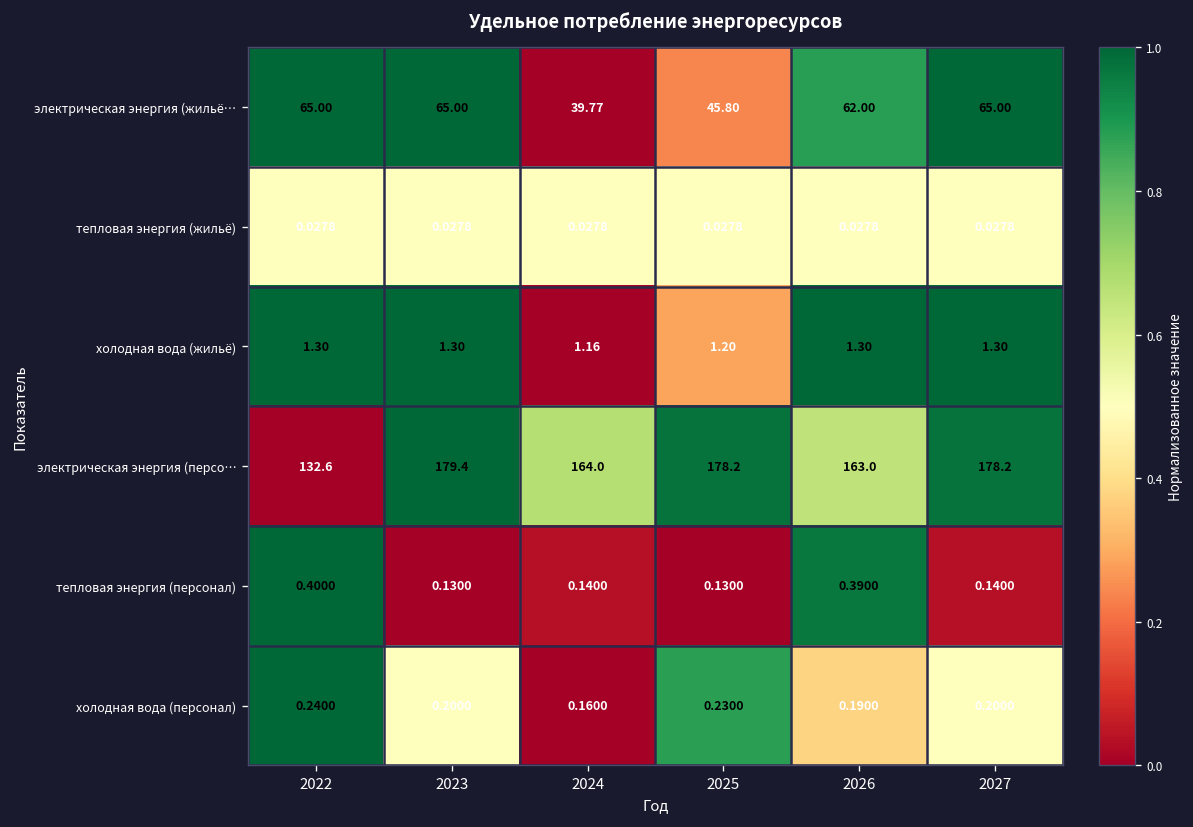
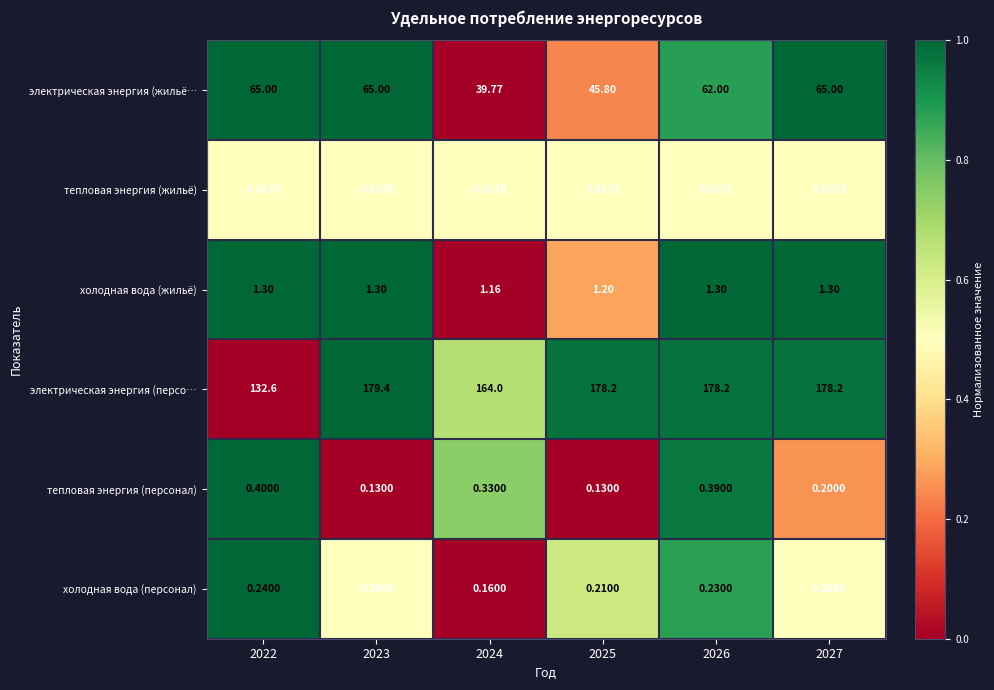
электрическая энергия (персо…, 2026: 163.0 -> 178.2
тепловая энергия (персонал), 2024: 0.1400 -> 0.3300
тепловая энергия (персонал), 2027: 0.1400 -> 0.2000
холодная вода (персонал), 2025: 0.2300 -> 0.2100
холодная вода (персонал), 2026: 0.1900 -> 0.2300
